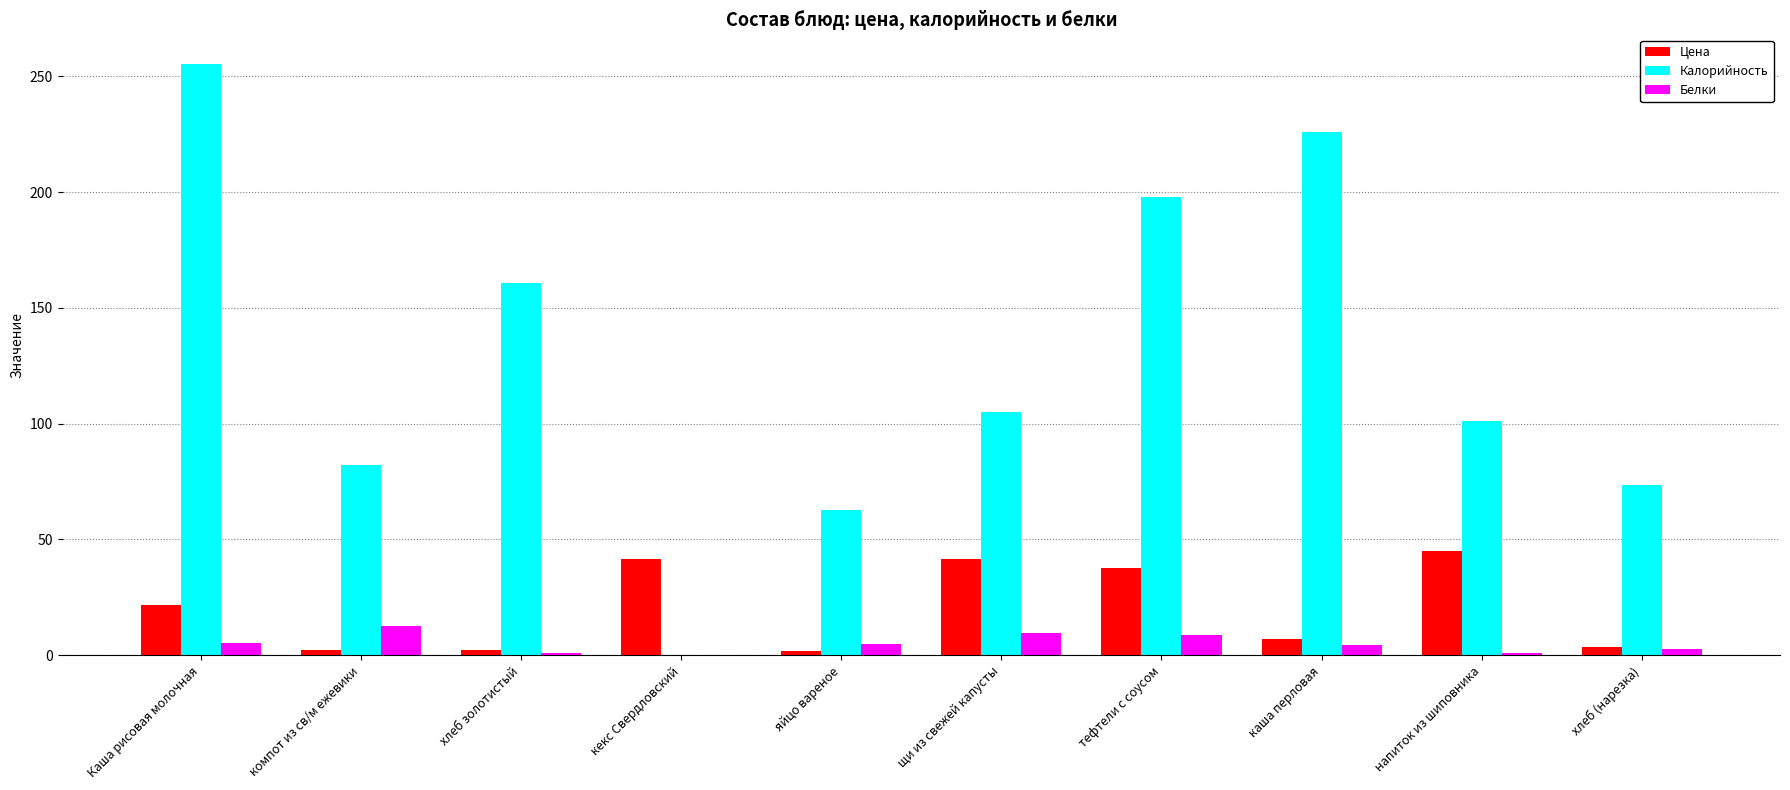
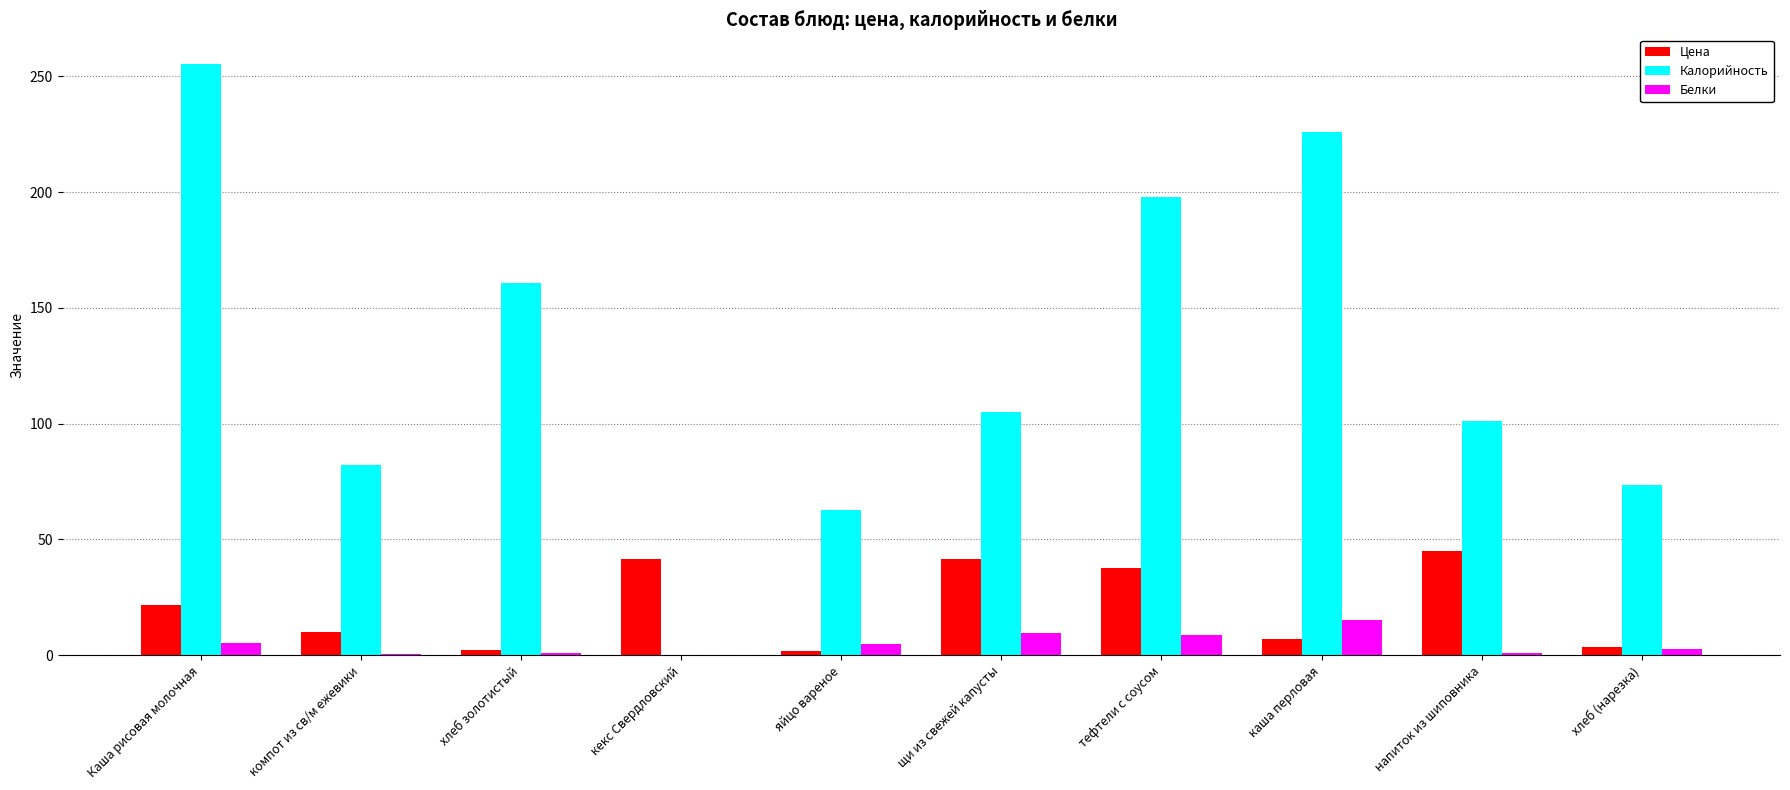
Цена, компот из св/м ежевики: 2 -> 10
Белки, компот из св/м ежевики: 13 -> 0
Белки, каша перловая: 4 -> 15
